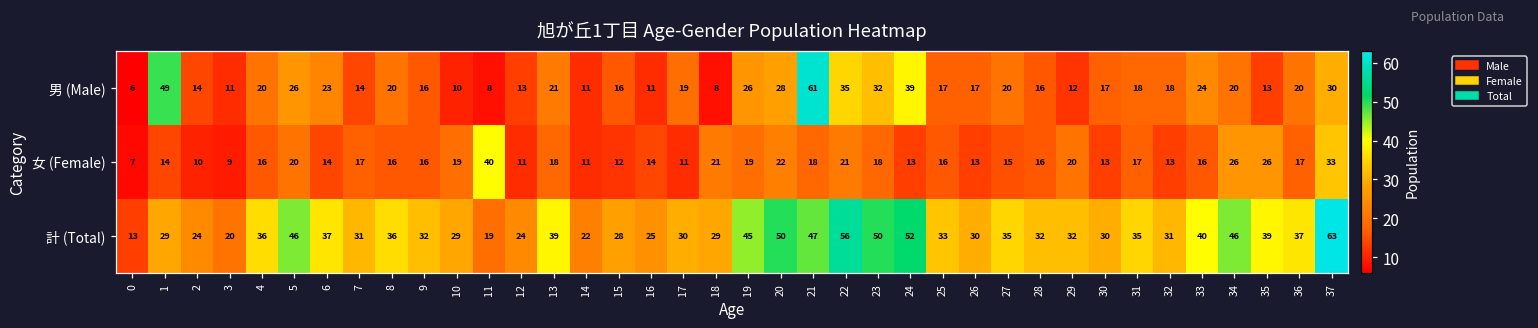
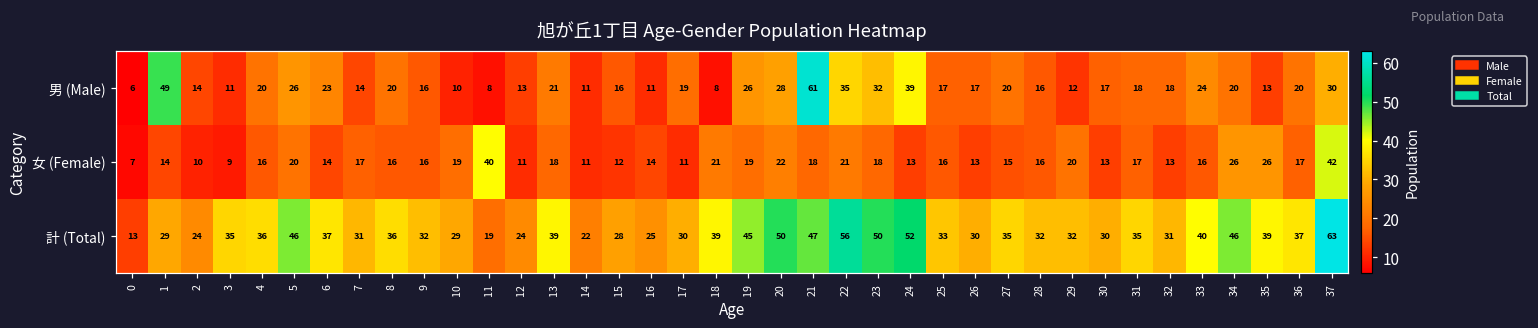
女 (Female), 37: 33 -> 42
計 (Total), 3: 20 -> 35
計 (Total), 18: 29 -> 39
